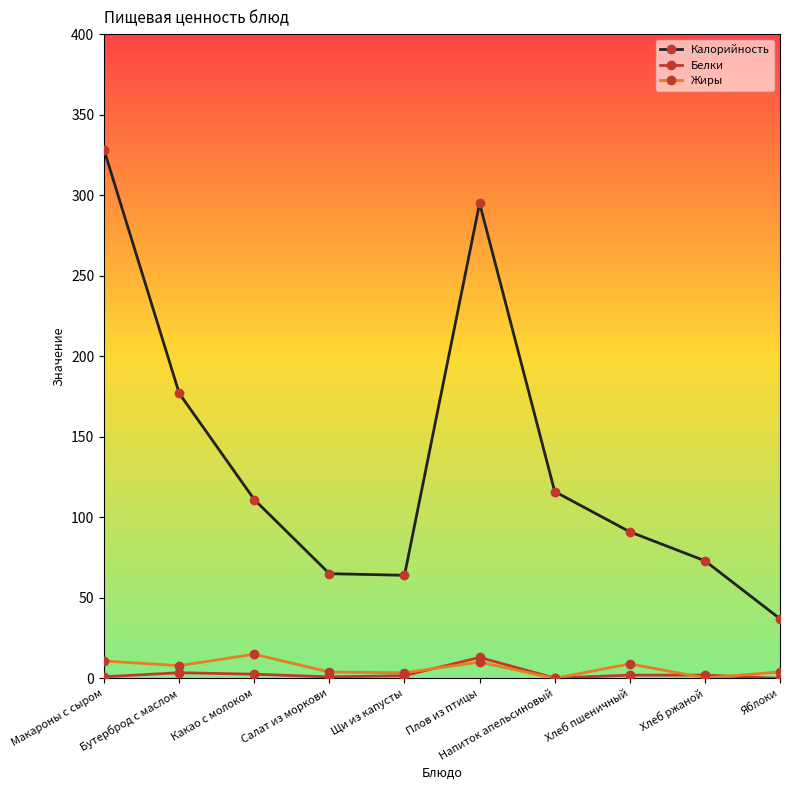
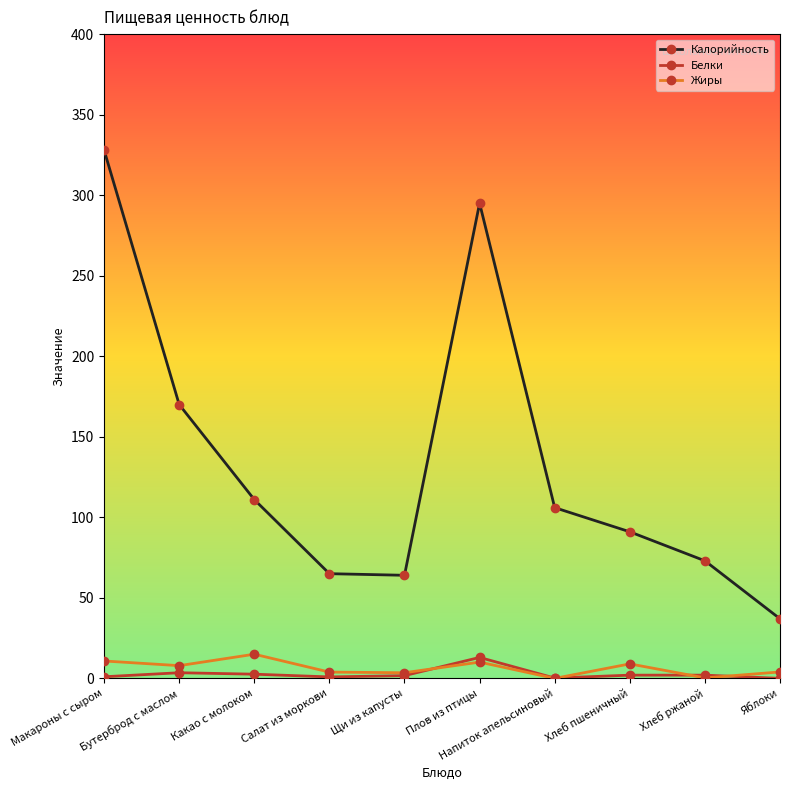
Калорийность, Бутерброд с маслом: 177 -> 170
Калорийность, Напиток апельсиновый: 116 -> 106
